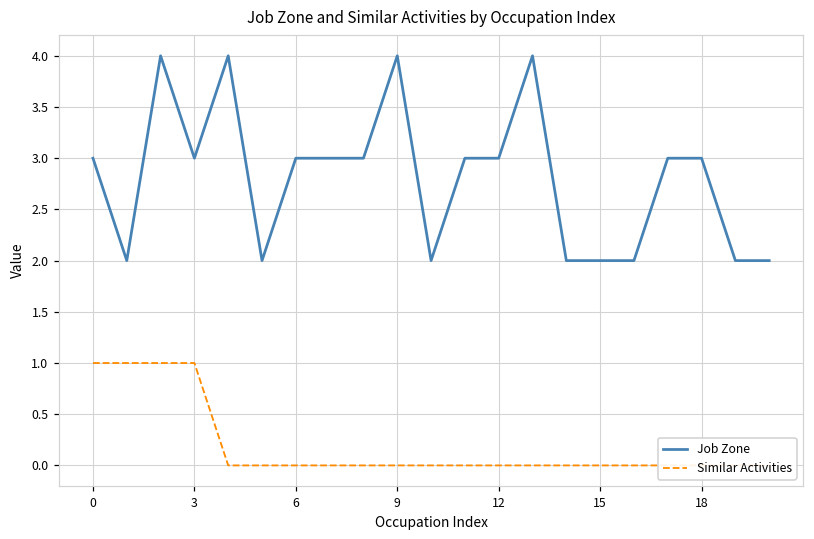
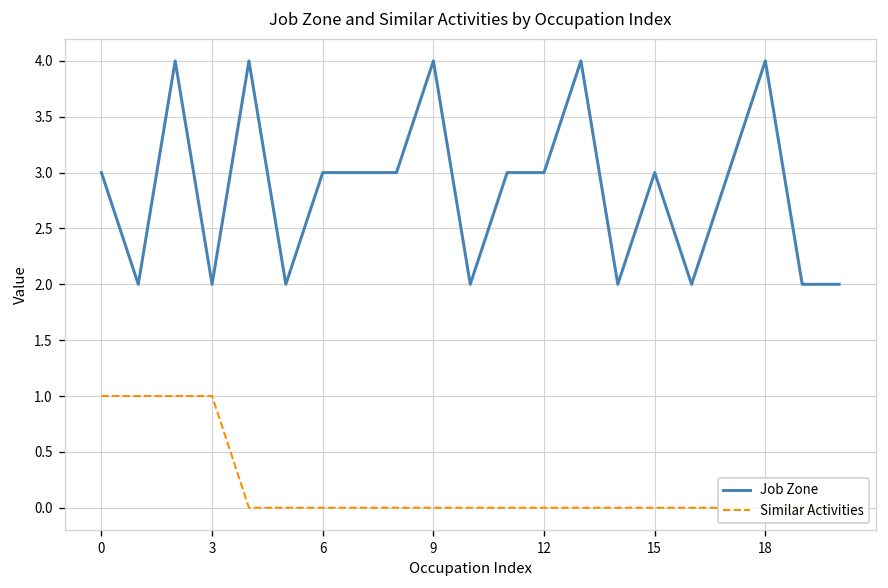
Job Zone, 3: 3 -> 2
Job Zone, 15: 2 -> 3
Job Zone, 18: 3 -> 4
